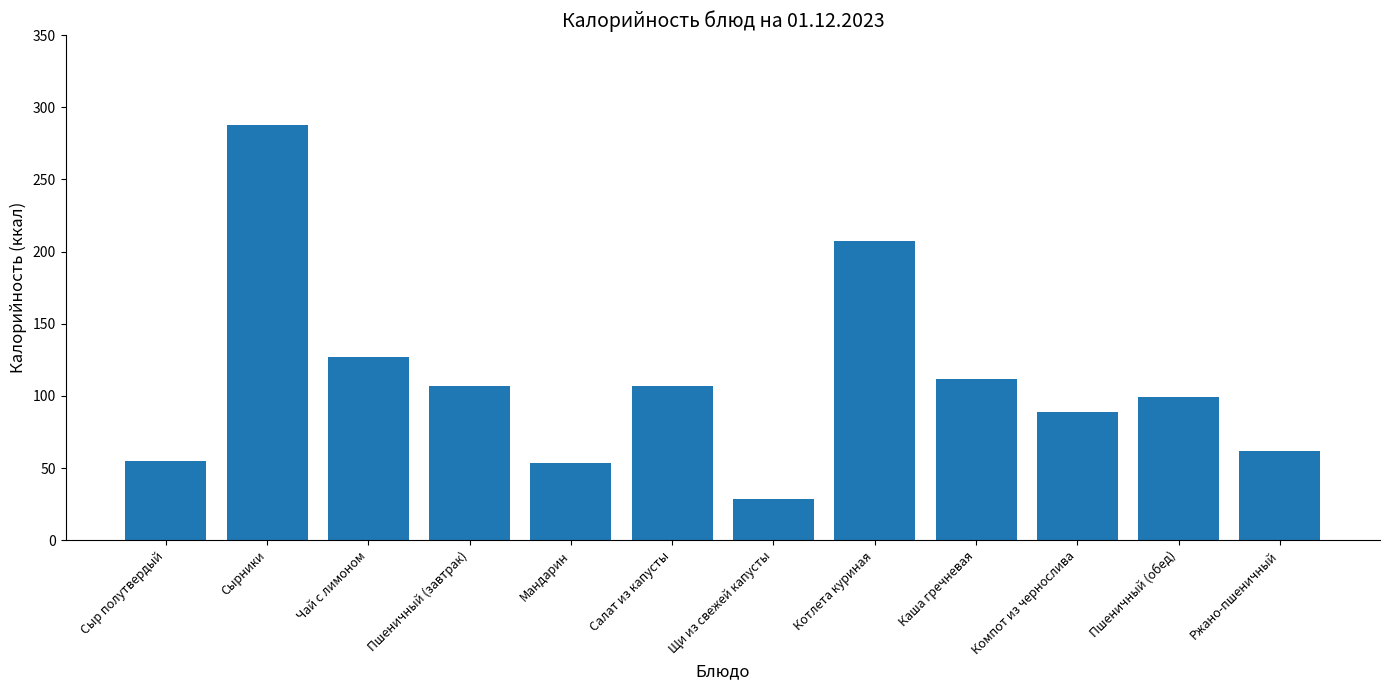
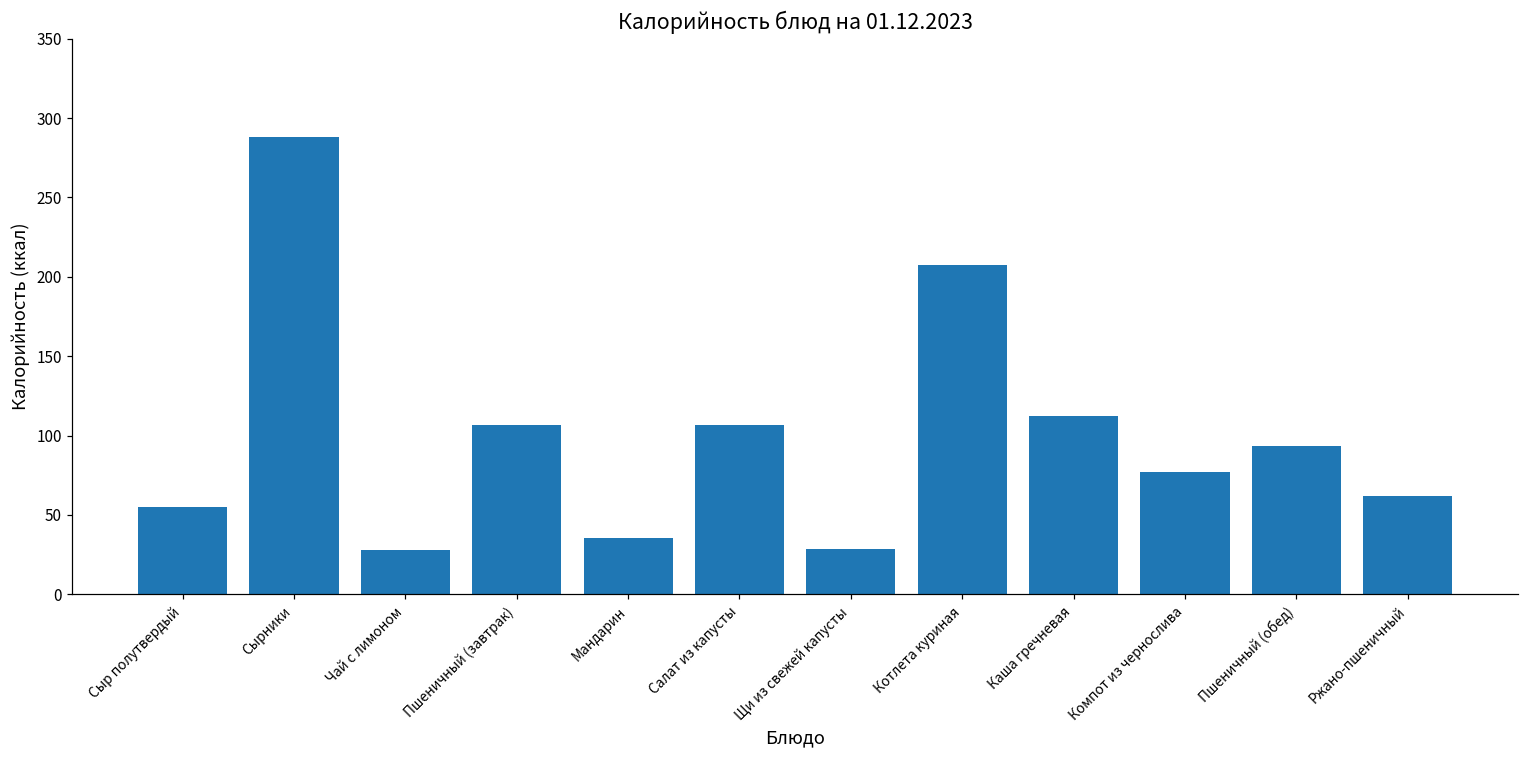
Чай с лимоном: 127 -> 28
Мандарин: 53 -> 36
Компот из чернослива: 89 -> 77
Пшеничный (обед): 99 -> 94
